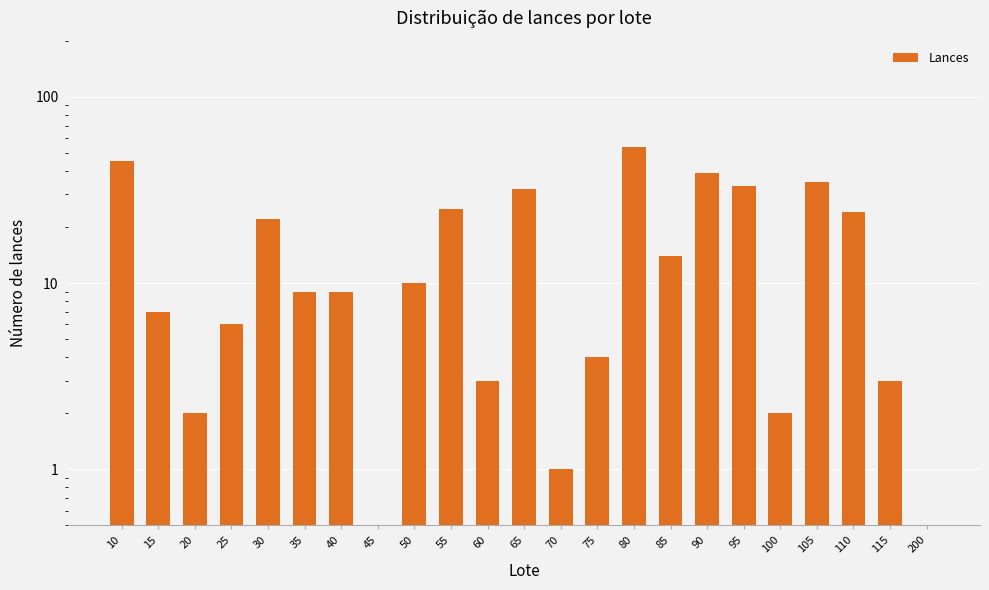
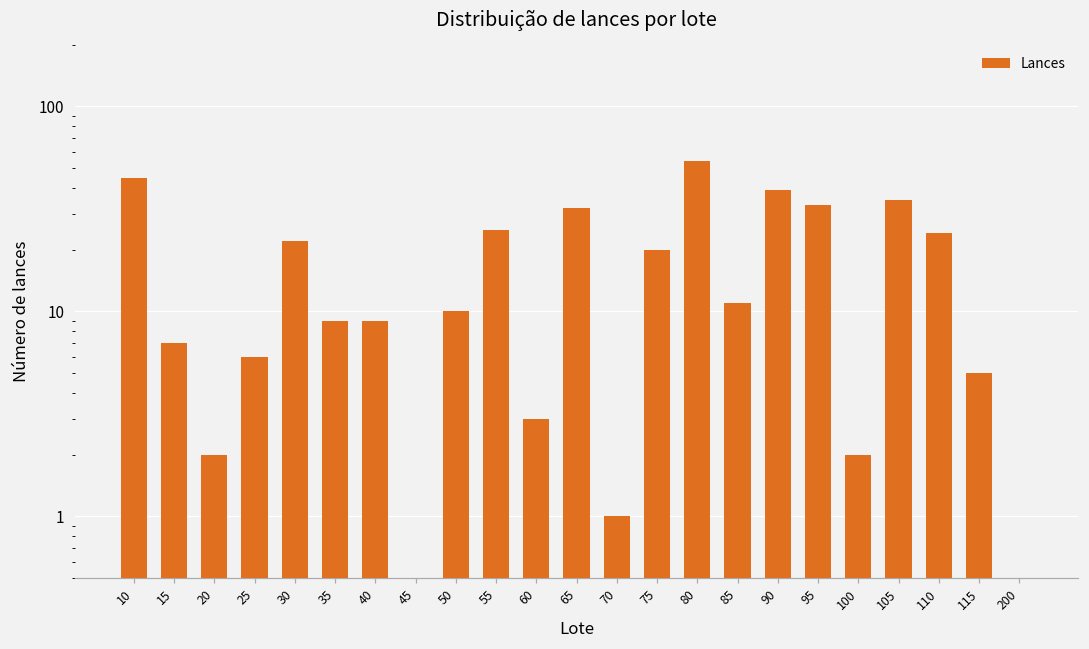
75: 4 -> 20
85: 14 -> 11
115: 3 -> 5
